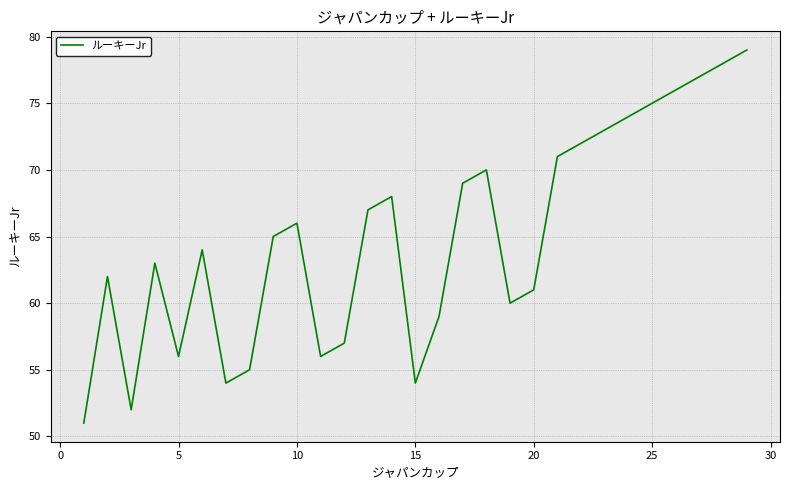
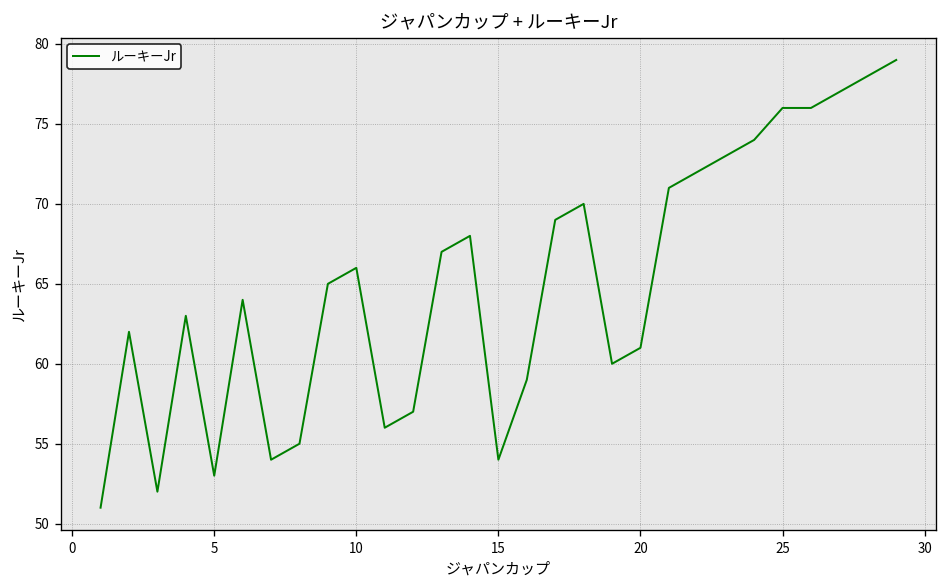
5: 56 -> 53
25: 75 -> 76
